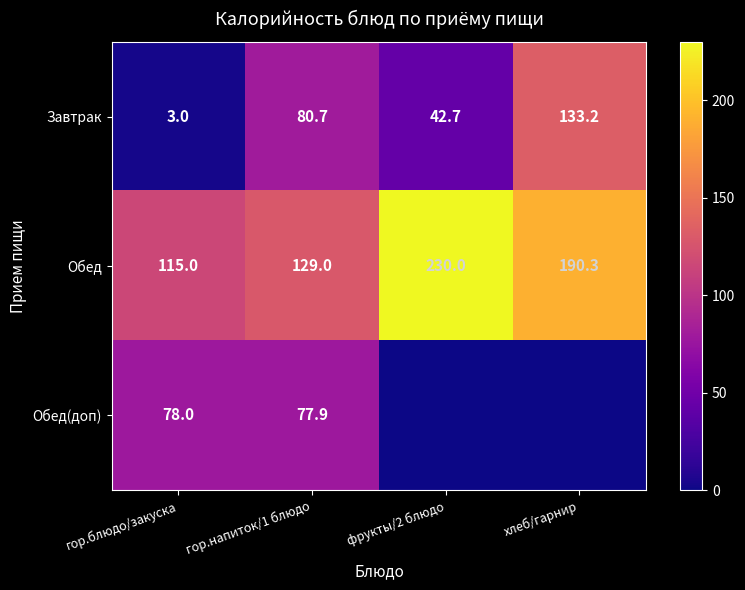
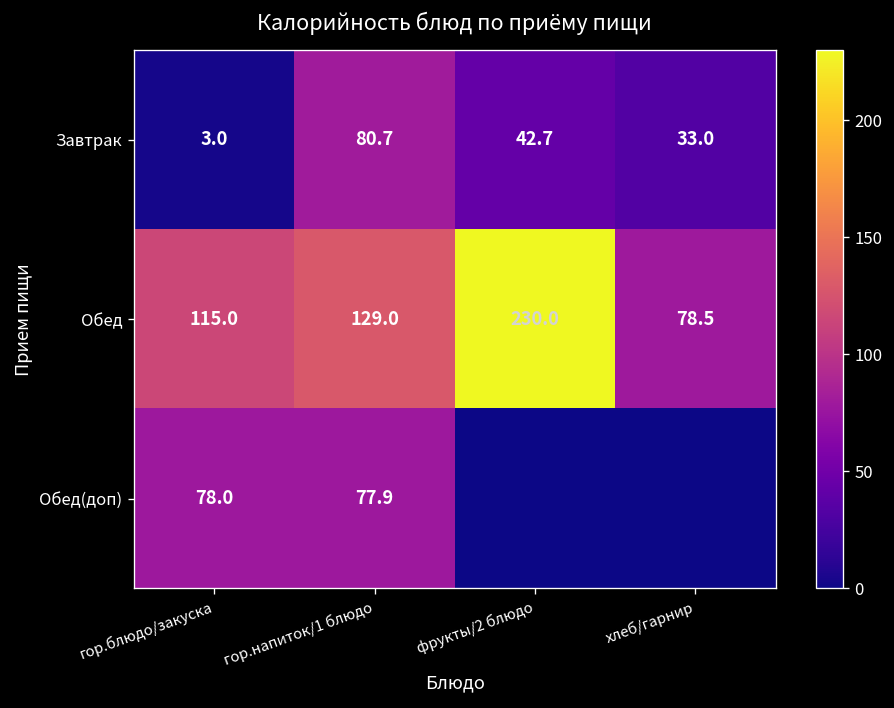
Завтрак, хлеб/гарнир: 133.2 -> 33.0
Обед, хлеб/гарнир: 190.3 -> 78.5
